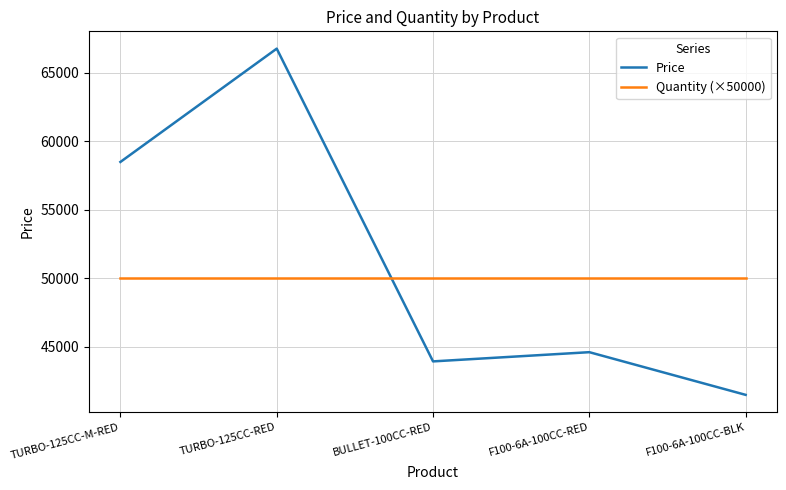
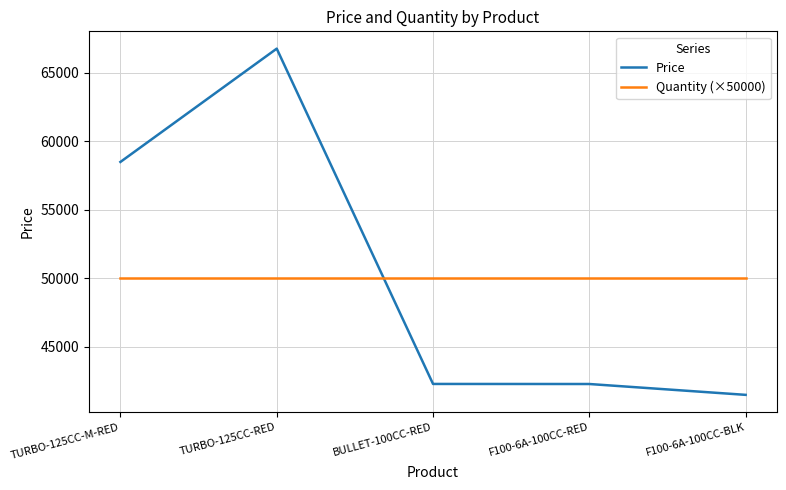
Price, BULLET-100CC-RED: 43900 -> 42300
Price, F100-6A-100CC-RED: 44600 -> 42300
